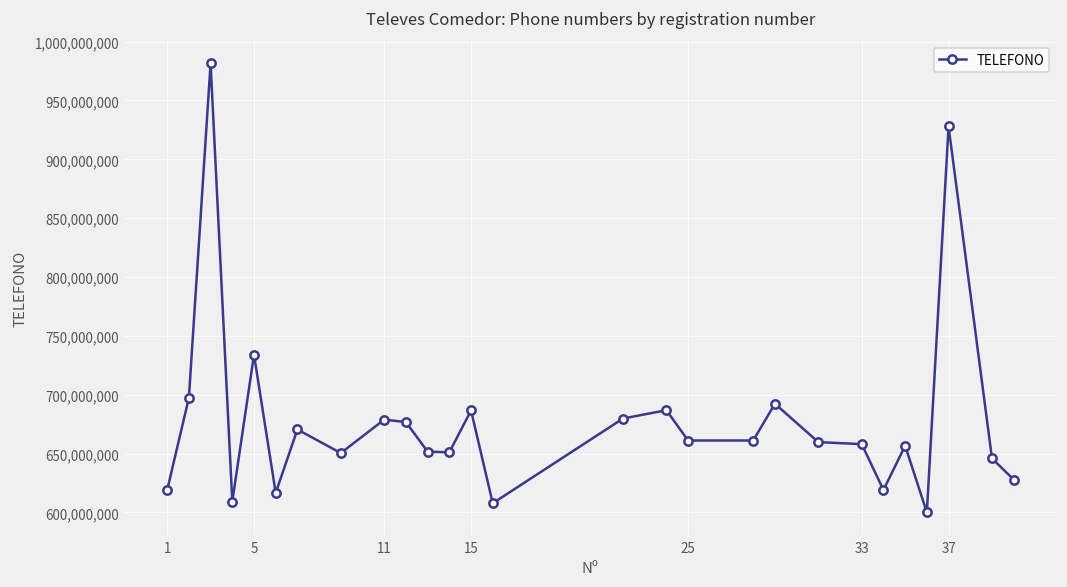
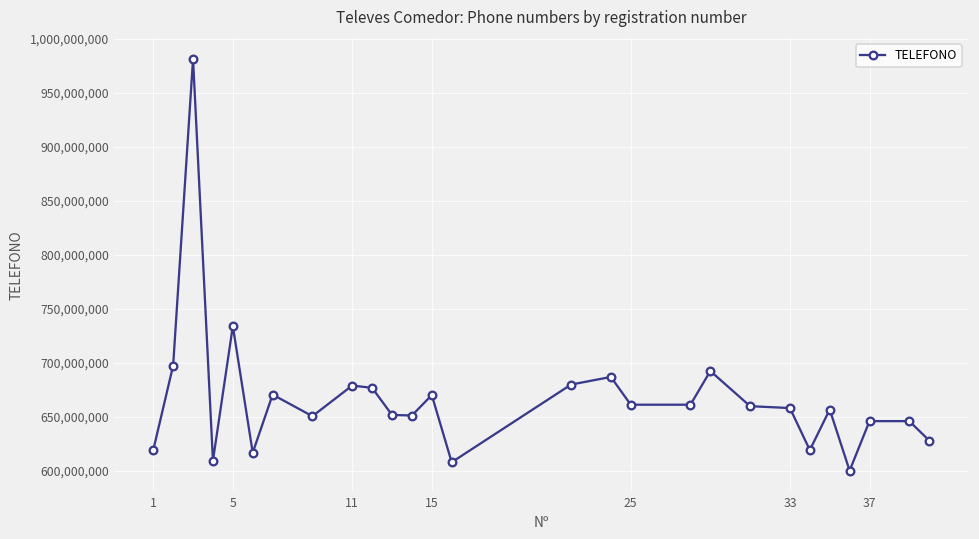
15: 690,000,000 -> 670,000,000
37: 930,000,000 -> 650,000,000
